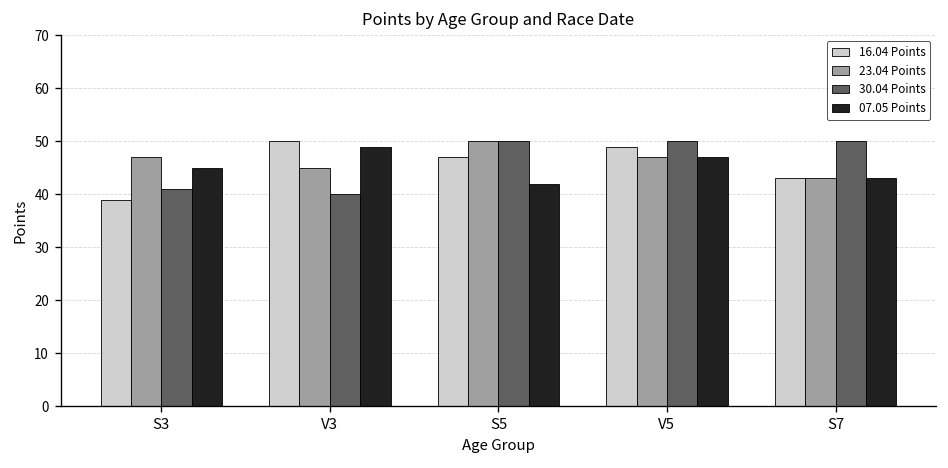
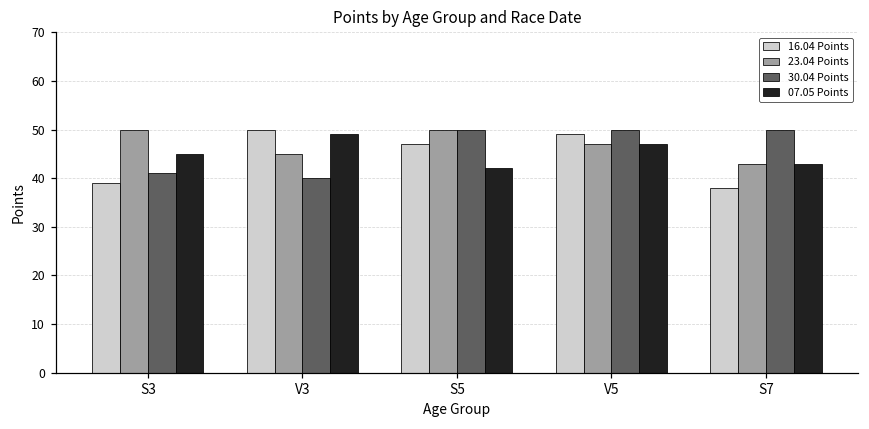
23.04 Points, S3: 47 -> 50
16.04 Points, S7: 43 -> 38
